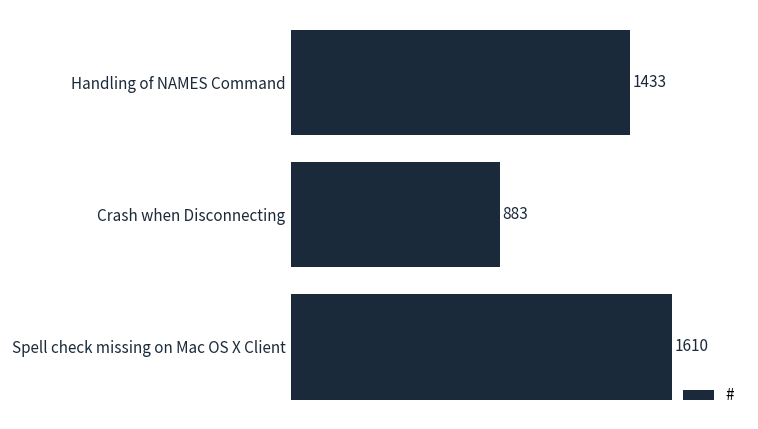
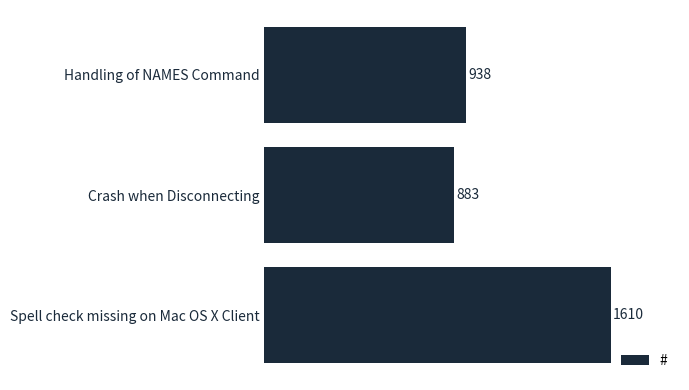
Handling of NAMES Command: 1433 -> 938
